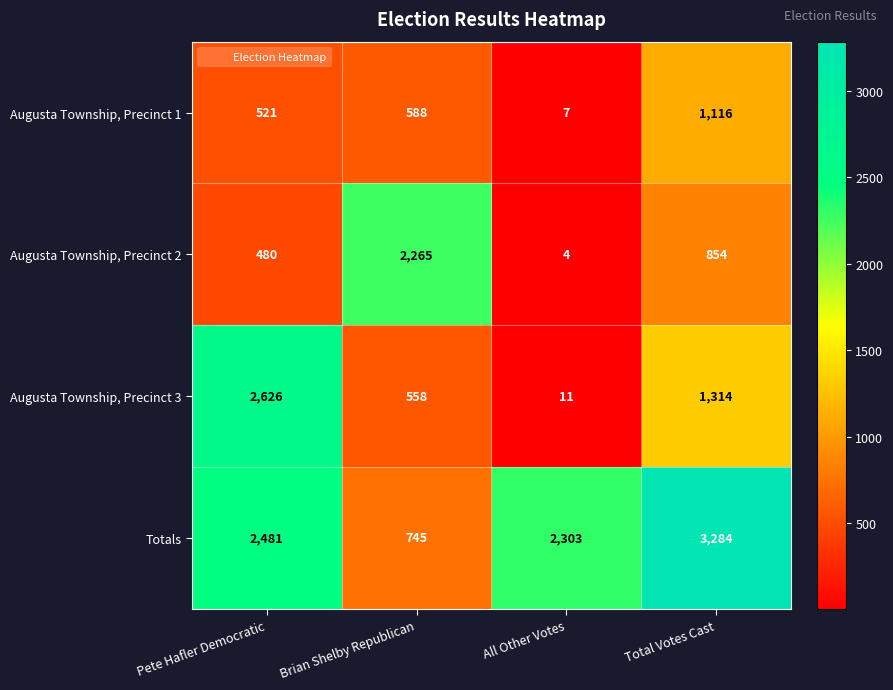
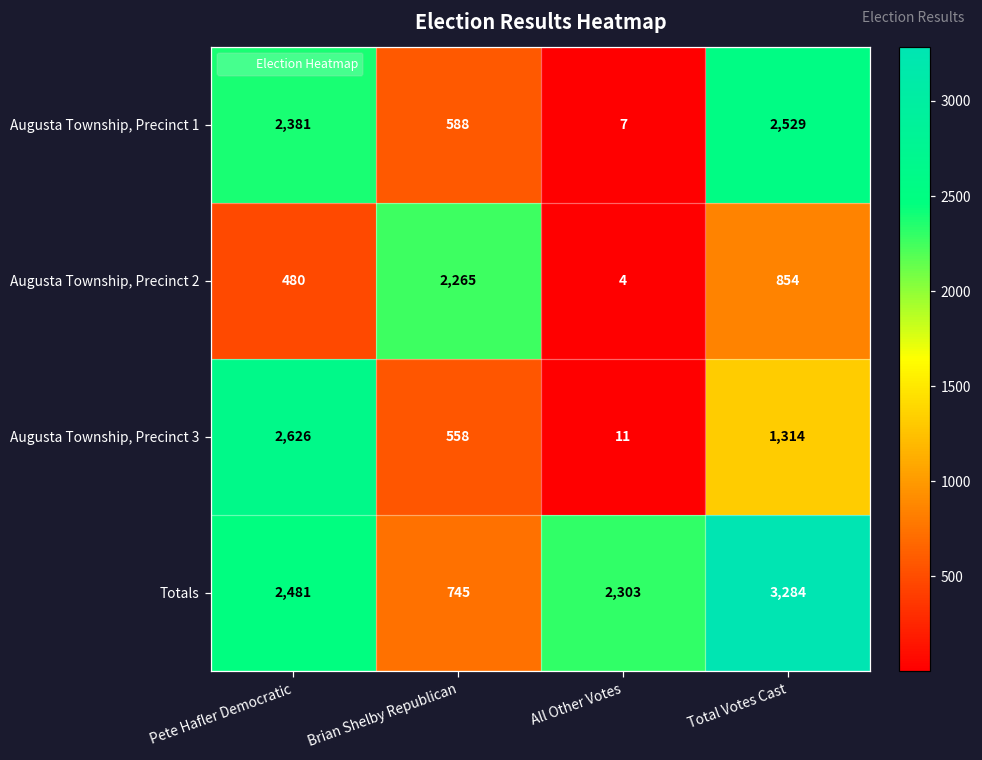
Augusta Township, Precinct 1, Pete Hafler Democratic: 521 -> 2,381
Augusta Township, Precinct 1, Total Votes Cast: 1,116 -> 2,529
